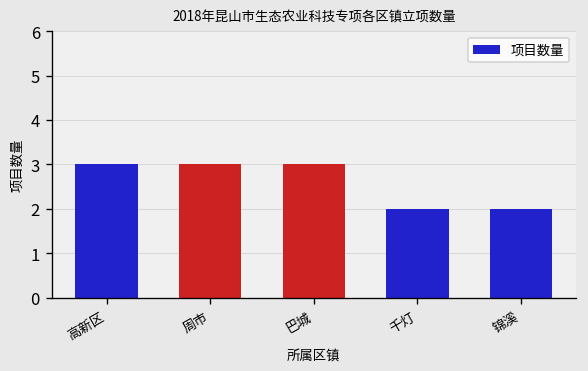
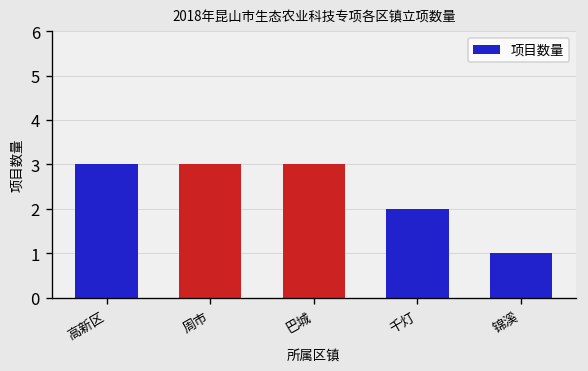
锦溪: 2 -> 1
